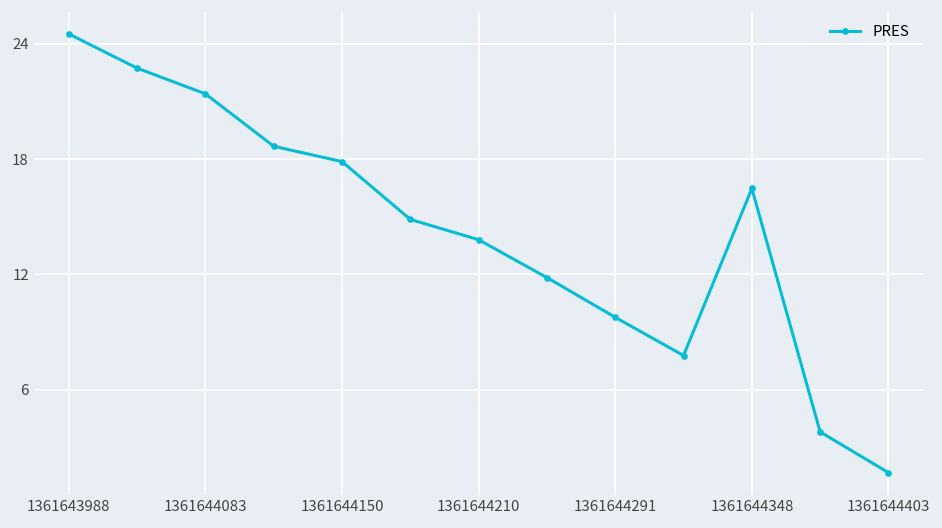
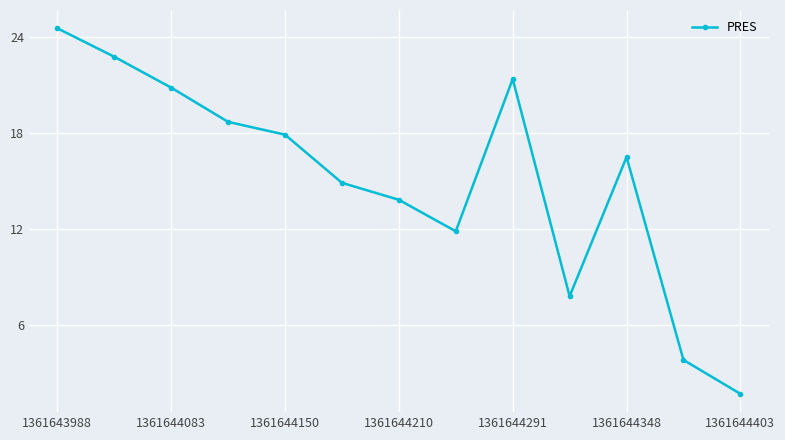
1361644083: 21.4 -> 20.8
1361644291: 9.8 -> 21.4
